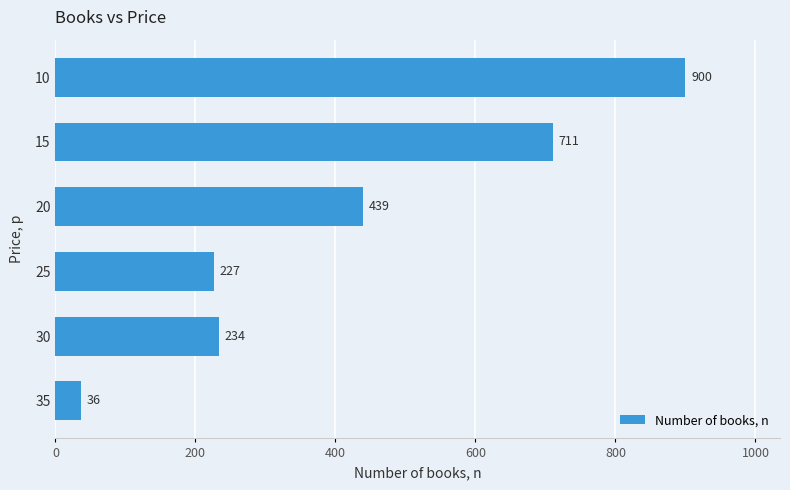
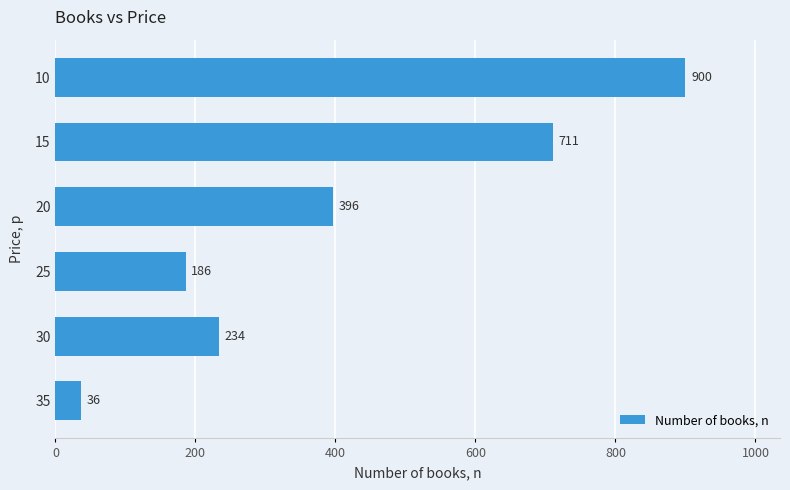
20: 439 -> 396
25: 227 -> 186
